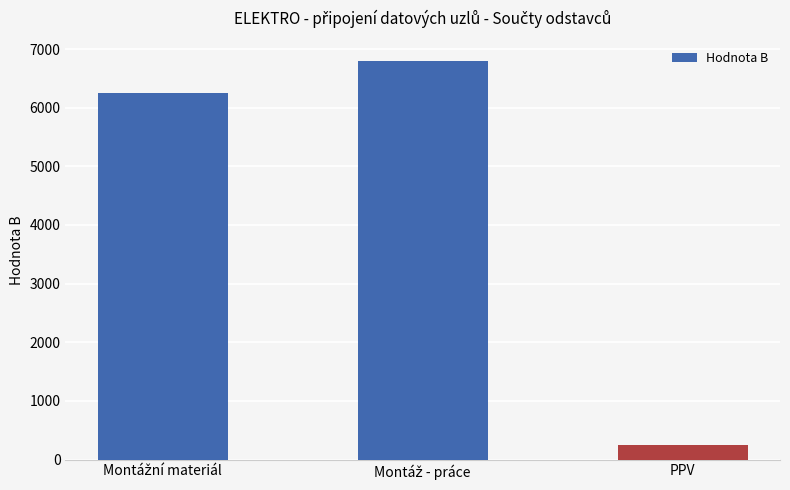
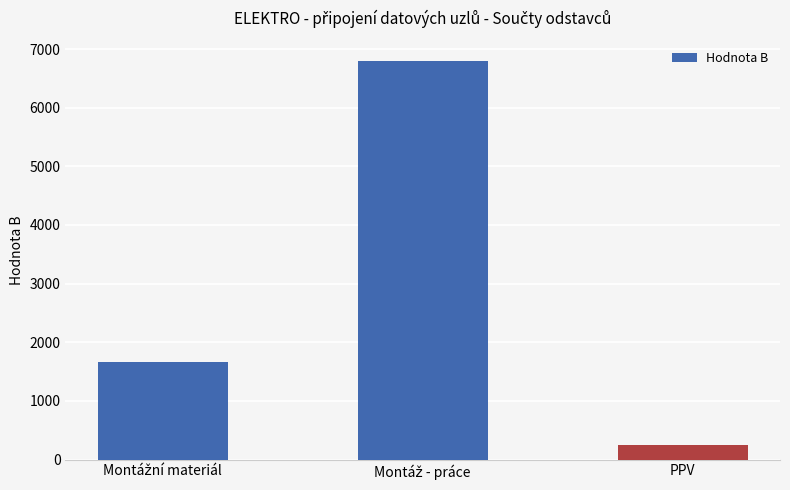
Montážní materiál: 6200 -> 1700
